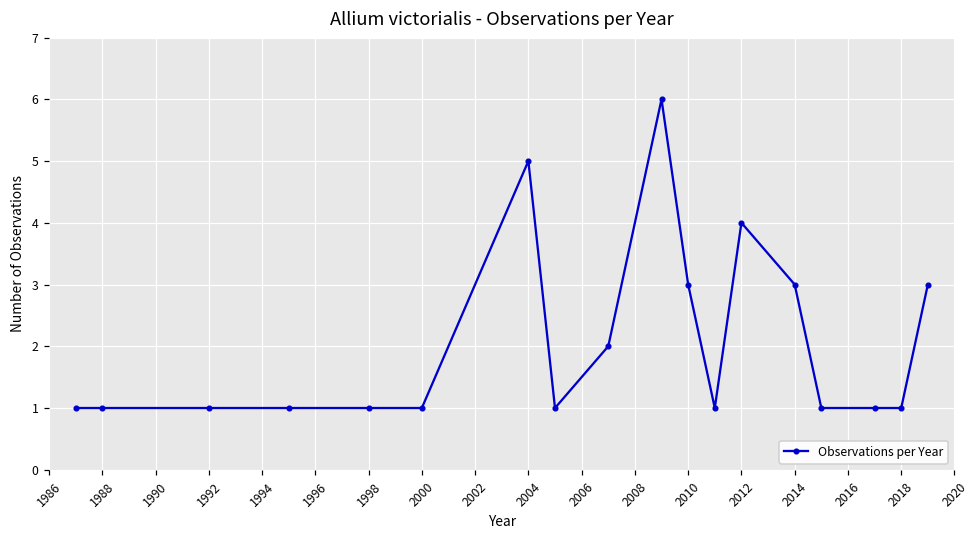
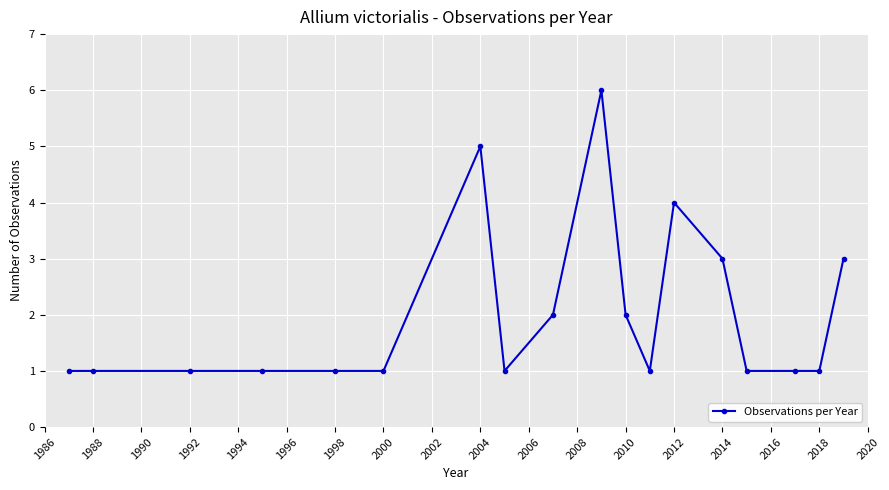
2010: 3 -> 2
